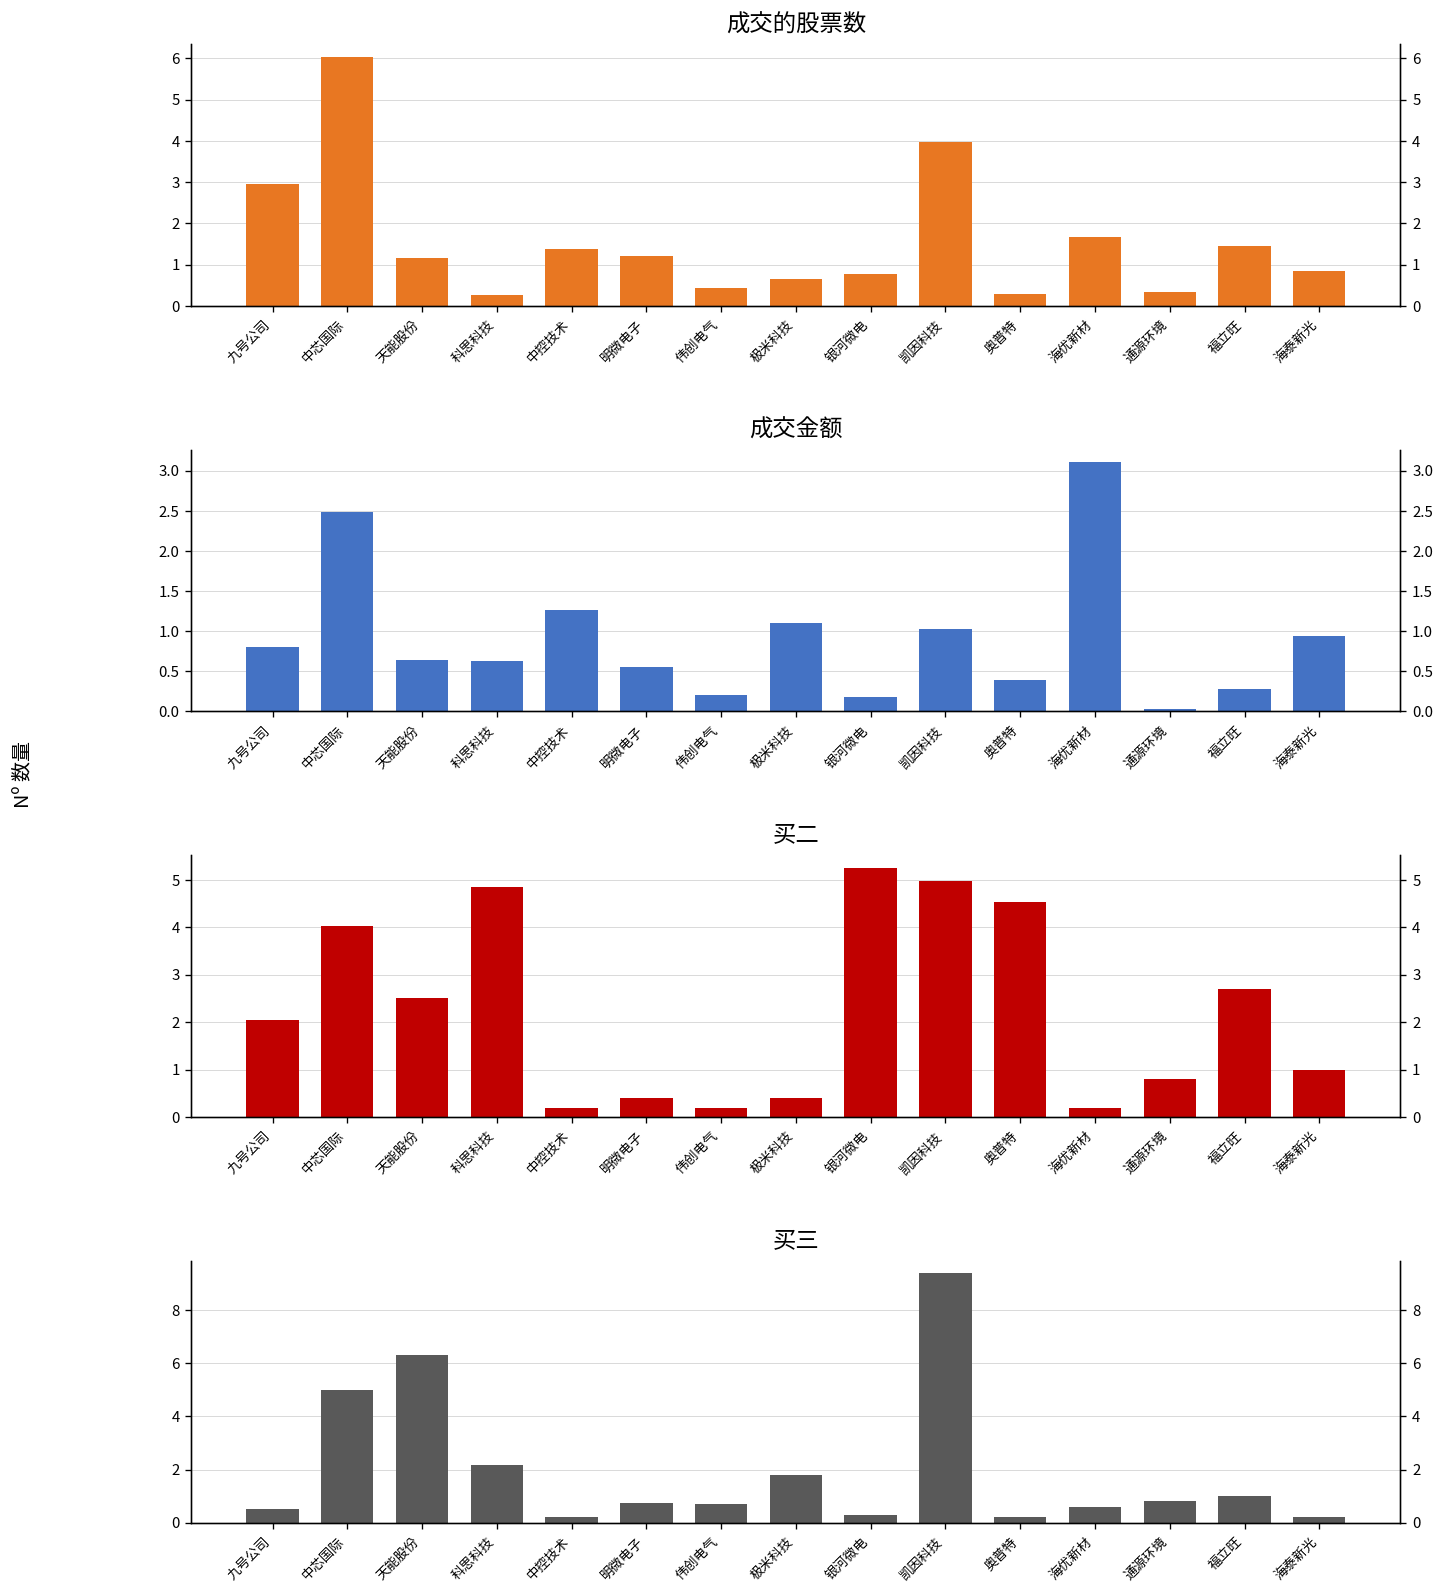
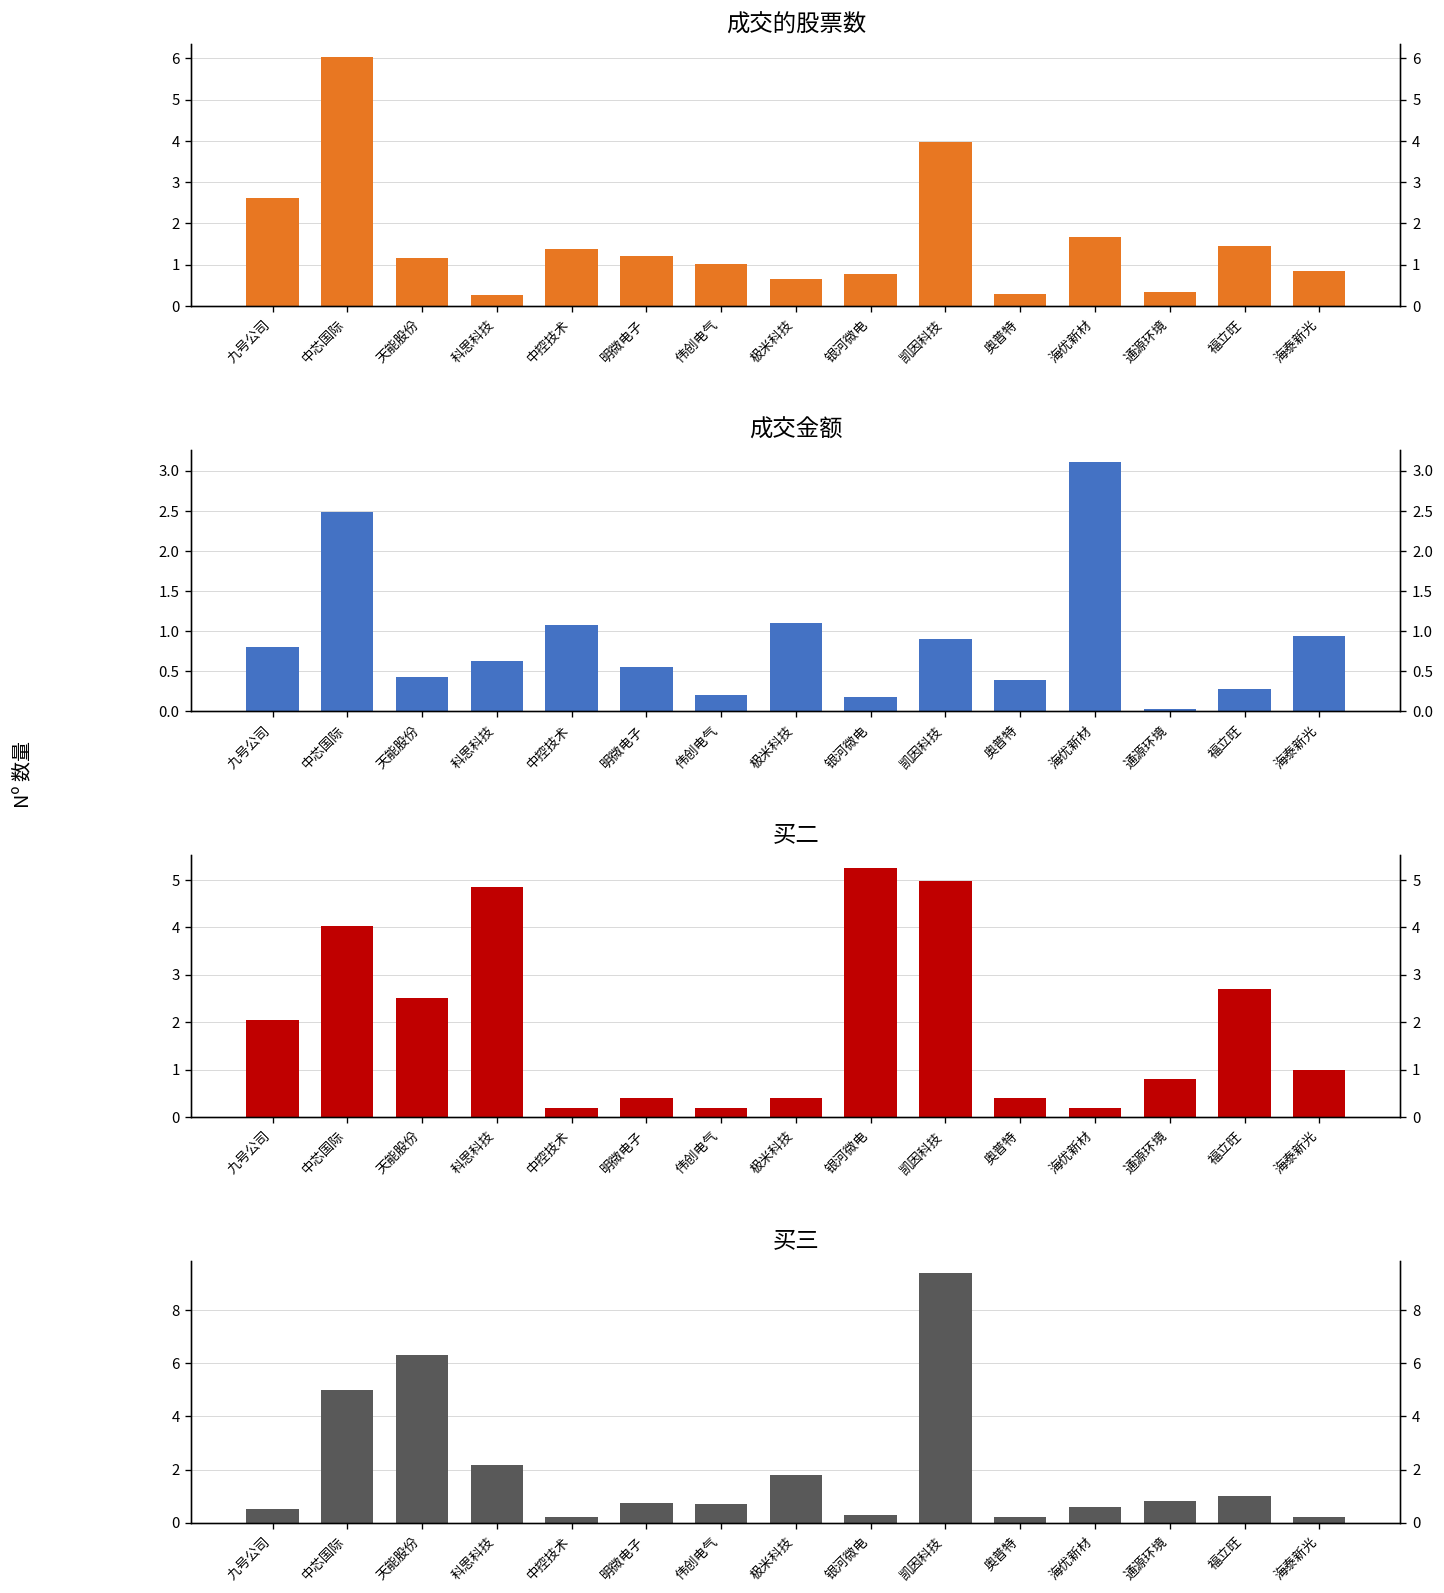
成交的股票数, 九号公司: 3.0 -> 2.6
成交的股票数, 伟创电气: 0.4 -> 1.0
成交金额, 天能股份: 0.6 -> 0.4
成交金额, 中控技术: 1.3 -> 1.1
成交金额, 凯因科技: 1.0 -> 0.9
买二, 奥普特: 4.5 -> 0.4
